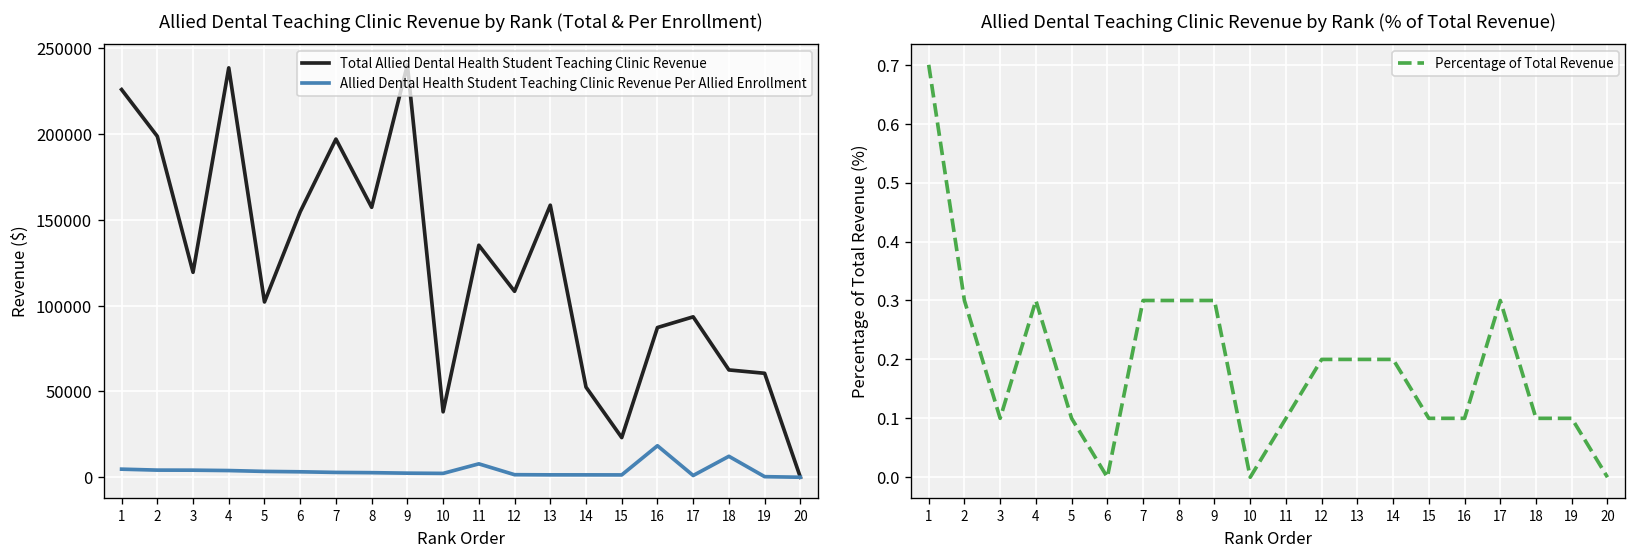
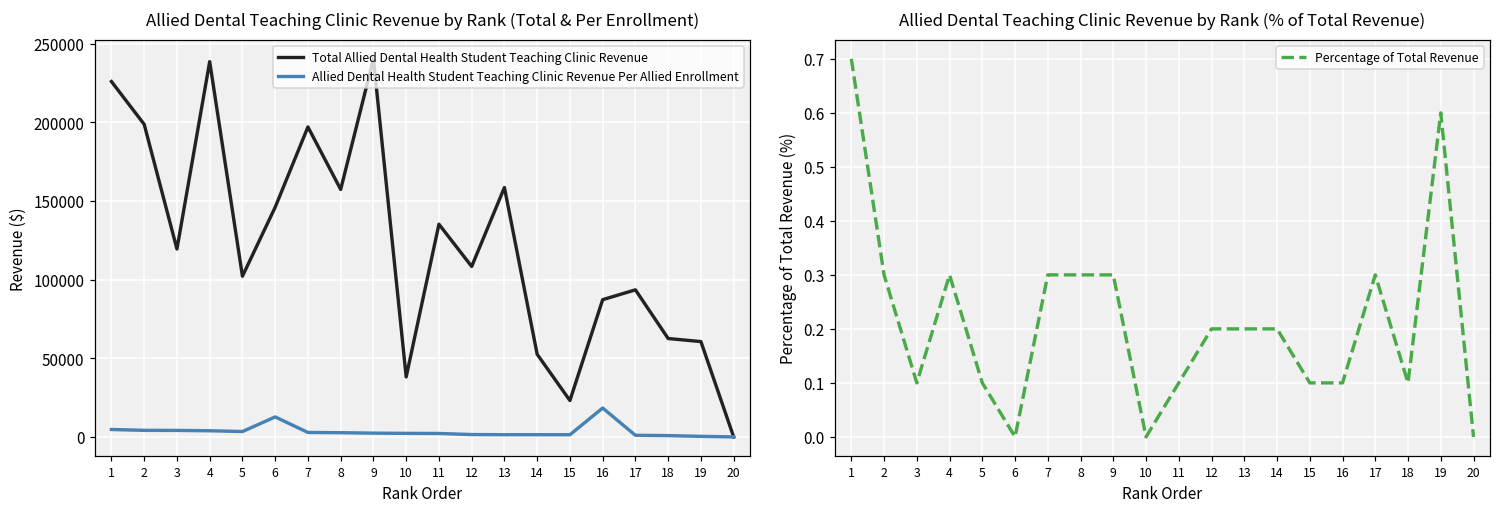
Allied Dental Teaching Clinic Revenue by Rank (Total & Per Enrollment), Total Allied Dental Health Student Teaching Clinic Revenue, 6: 155000 -> 146000
Allied Dental Teaching Clinic Revenue by Rank (Total & Per Enrollment), Allied Dental Health Student Teaching Clinic Revenue Per Allied Enrollment, 6: 3000 -> 13000
Allied Dental Teaching Clinic Revenue by Rank (Total & Per Enrollment), Allied Dental Health Student Teaching Clinic Revenue Per Allied Enrollment, 11: 8000 -> 2000
Allied Dental Teaching Clinic Revenue by Rank (Total & Per Enrollment), Allied Dental Health Student Teaching Clinic Revenue Per Allied Enrollment, 18: 12000 -> 1000
Allied Dental Teaching Clinic Revenue by Rank (% of Total Revenue), 19: 0.1 -> 0.6
